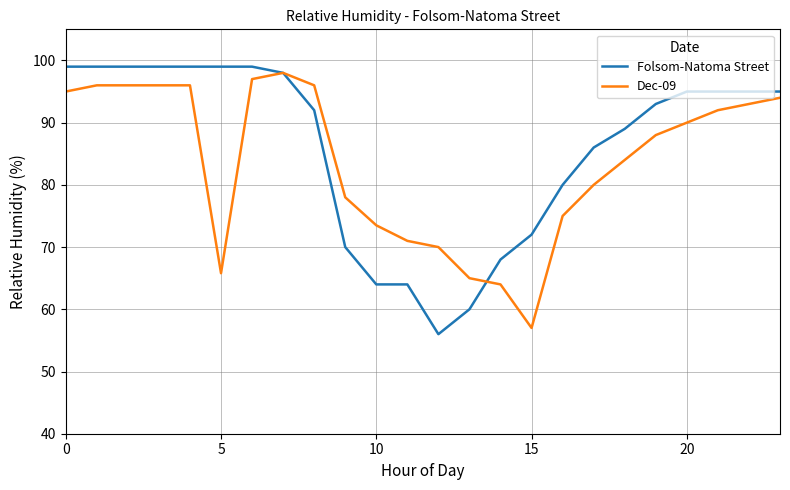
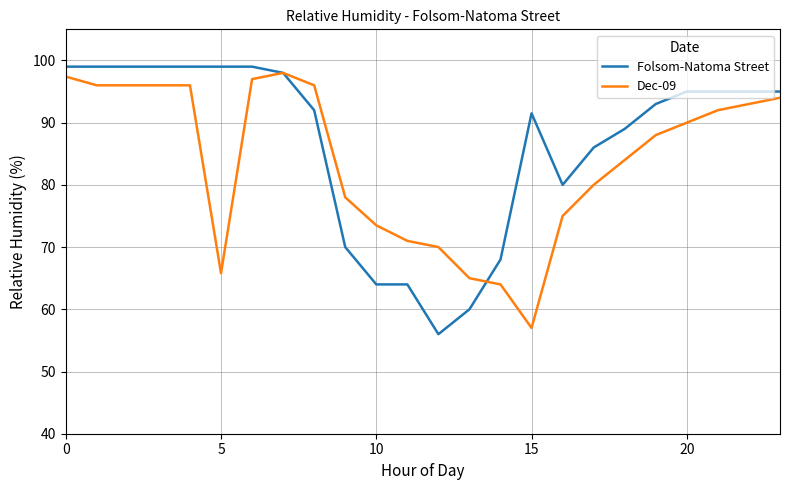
Dec-09, 0: 95 -> 97
Folsom-Natoma Street, 15: 72 -> 92
